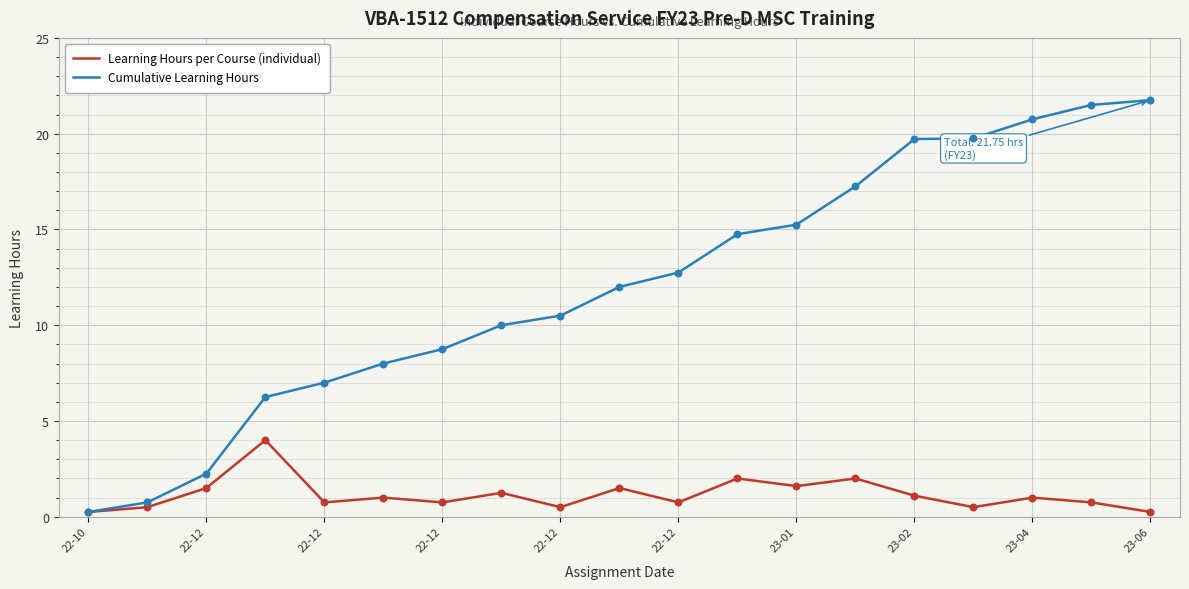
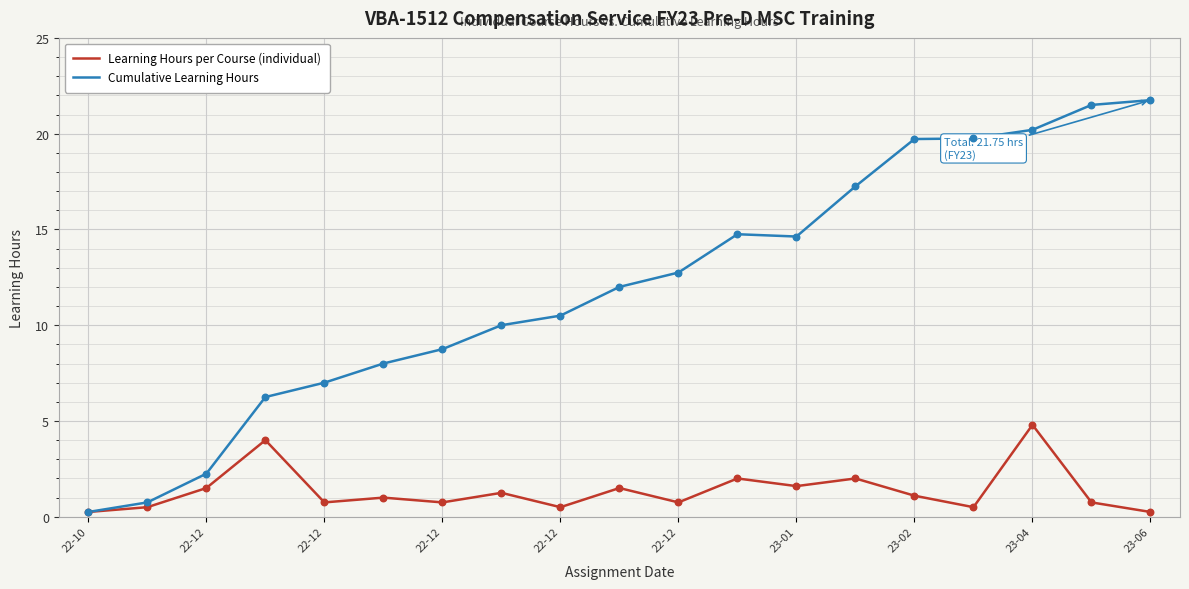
Cumulative Learning Hours, 23-01: 15.3 -> 14.6
Learning Hours per Course (individual), 23-04: 1.0 -> 4.8
Cumulative Learning Hours, 23-04: 20.8 -> 20.2
